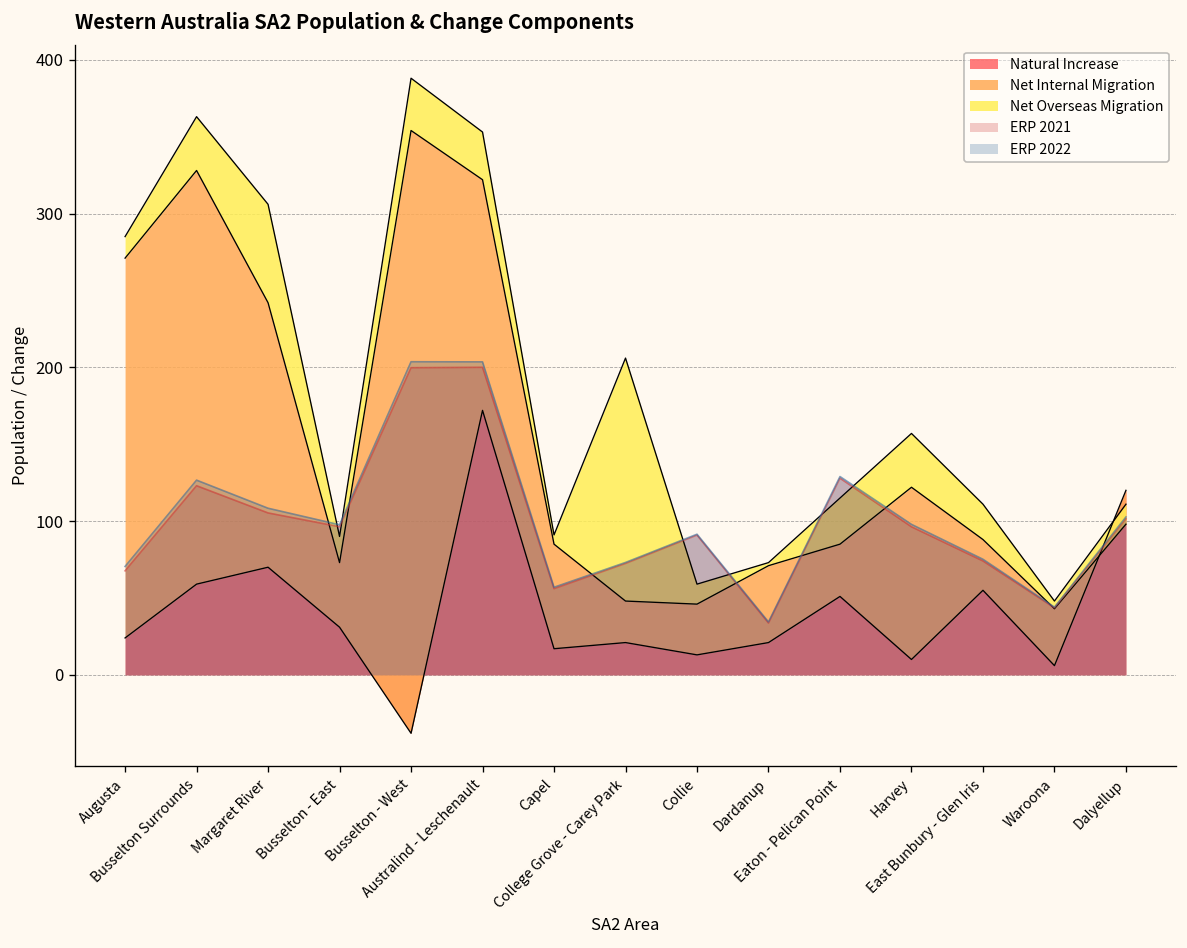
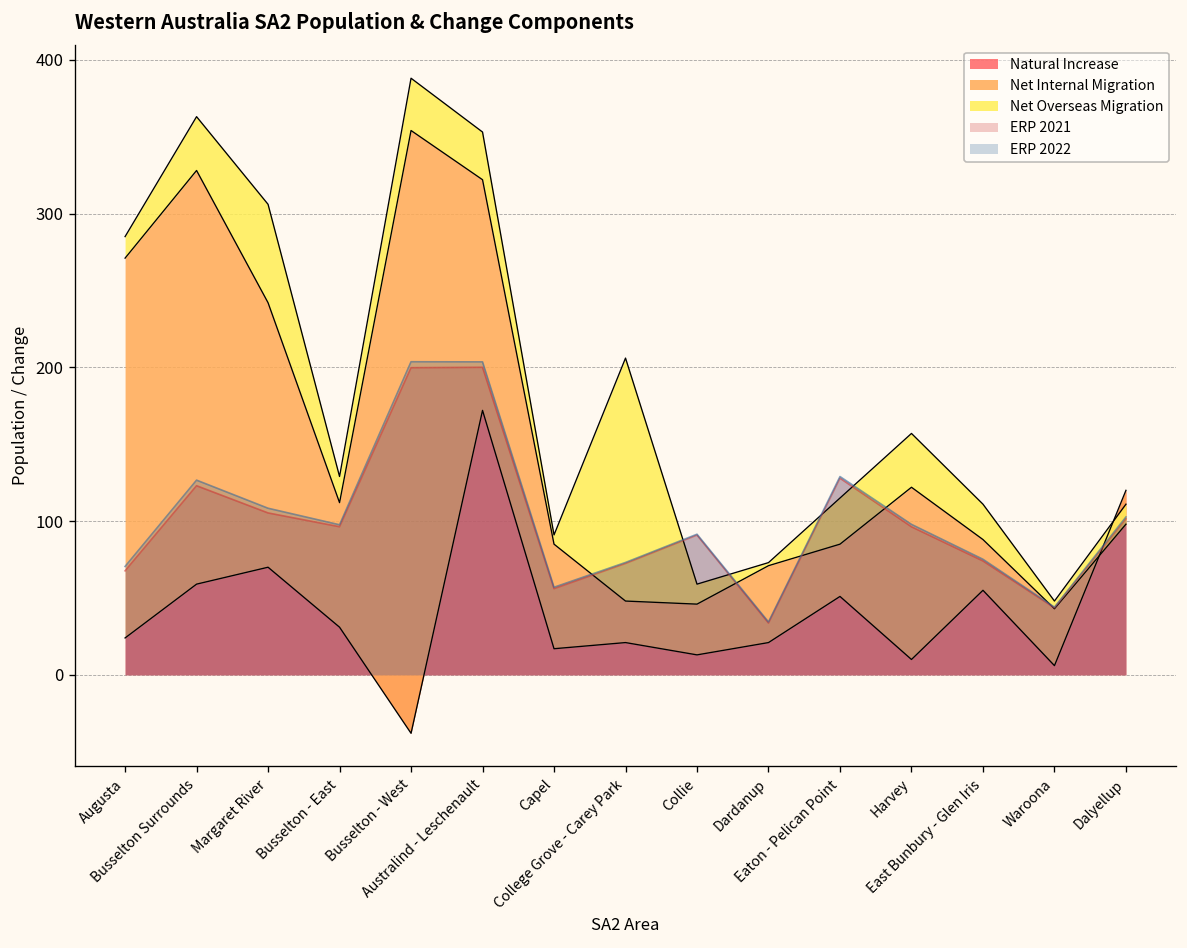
Net Internal Migration, Busselton - East: 42 -> 81
